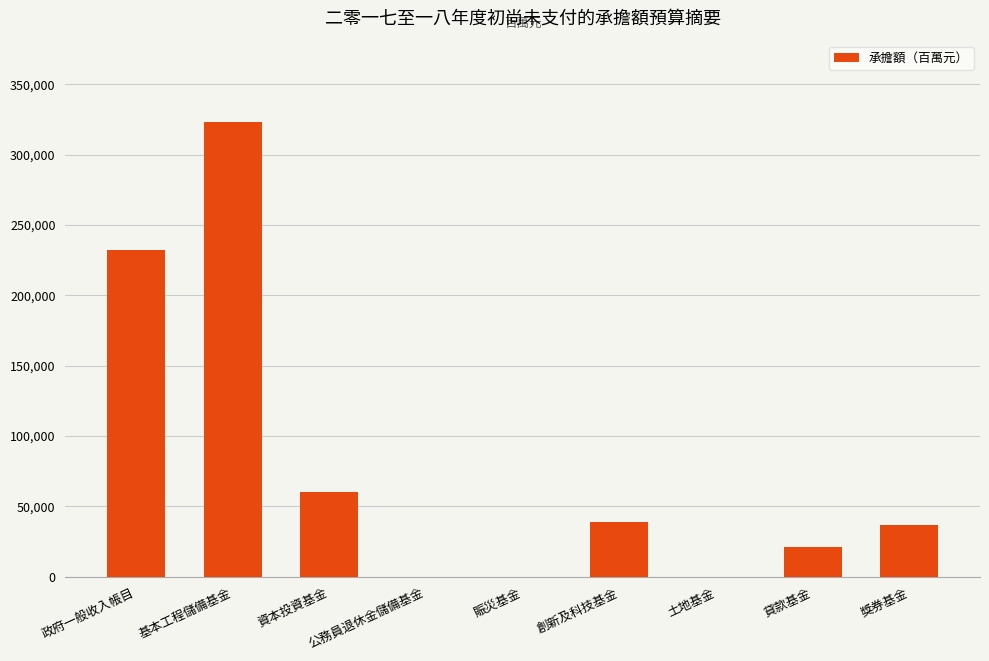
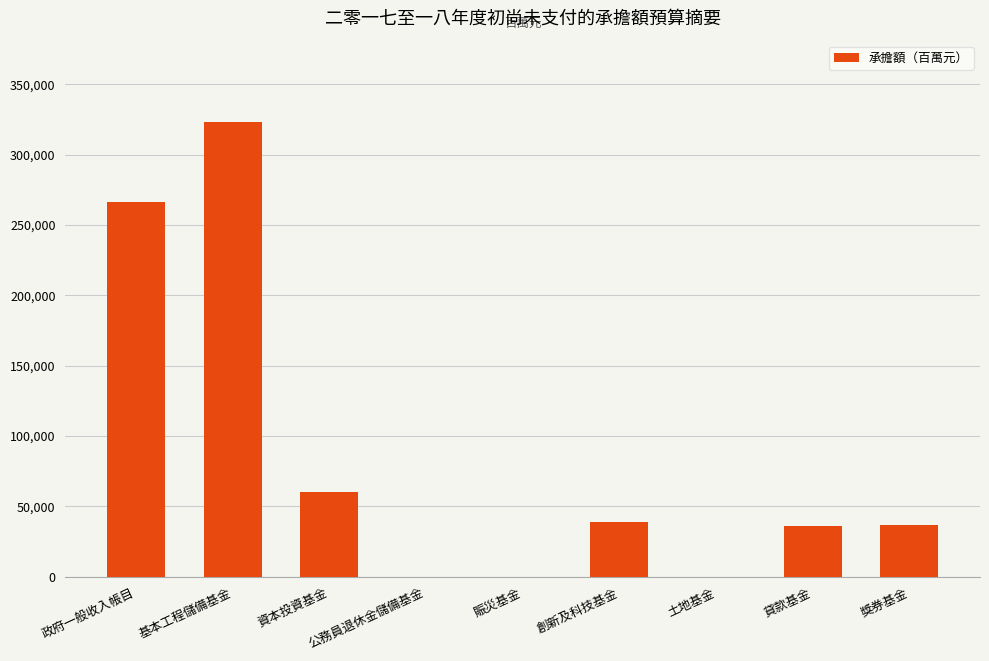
政府一般收入帳目: 232,000 -> 267,000
貸款基金: 21,000 -> 36,000
